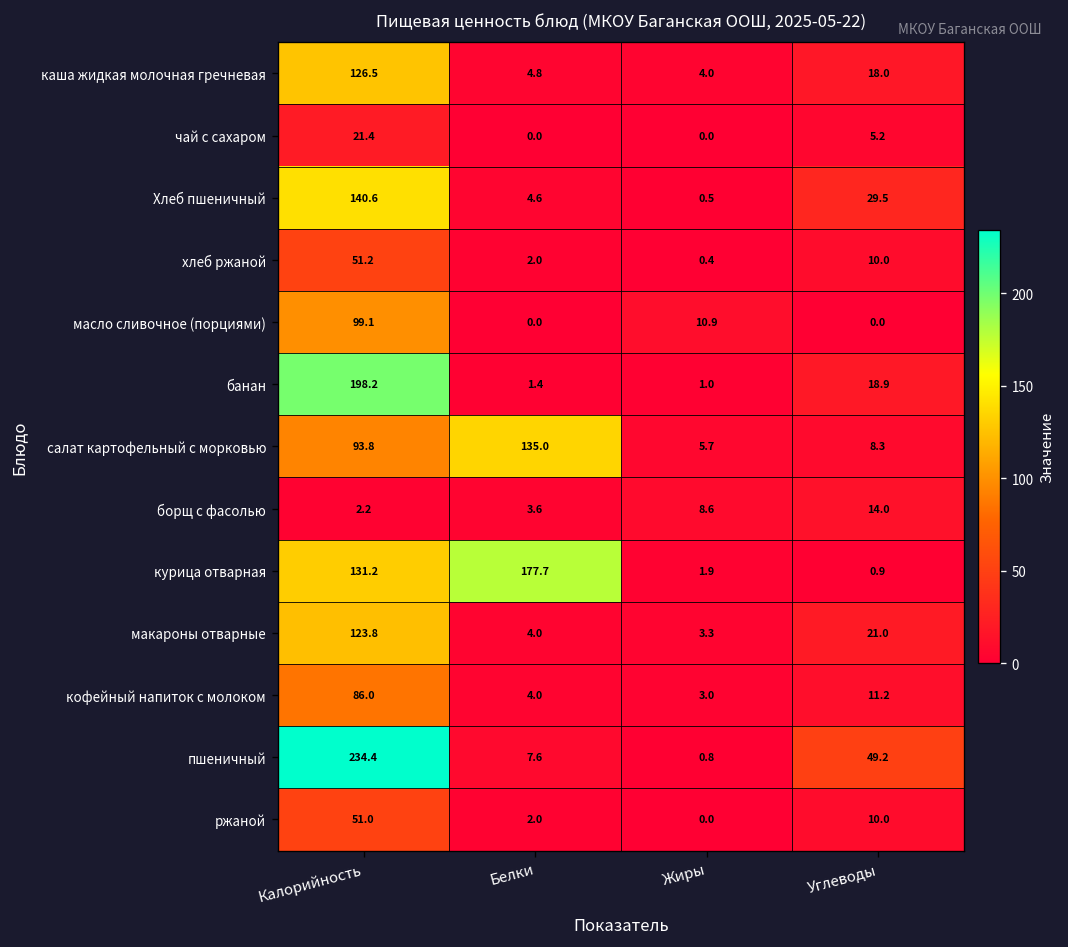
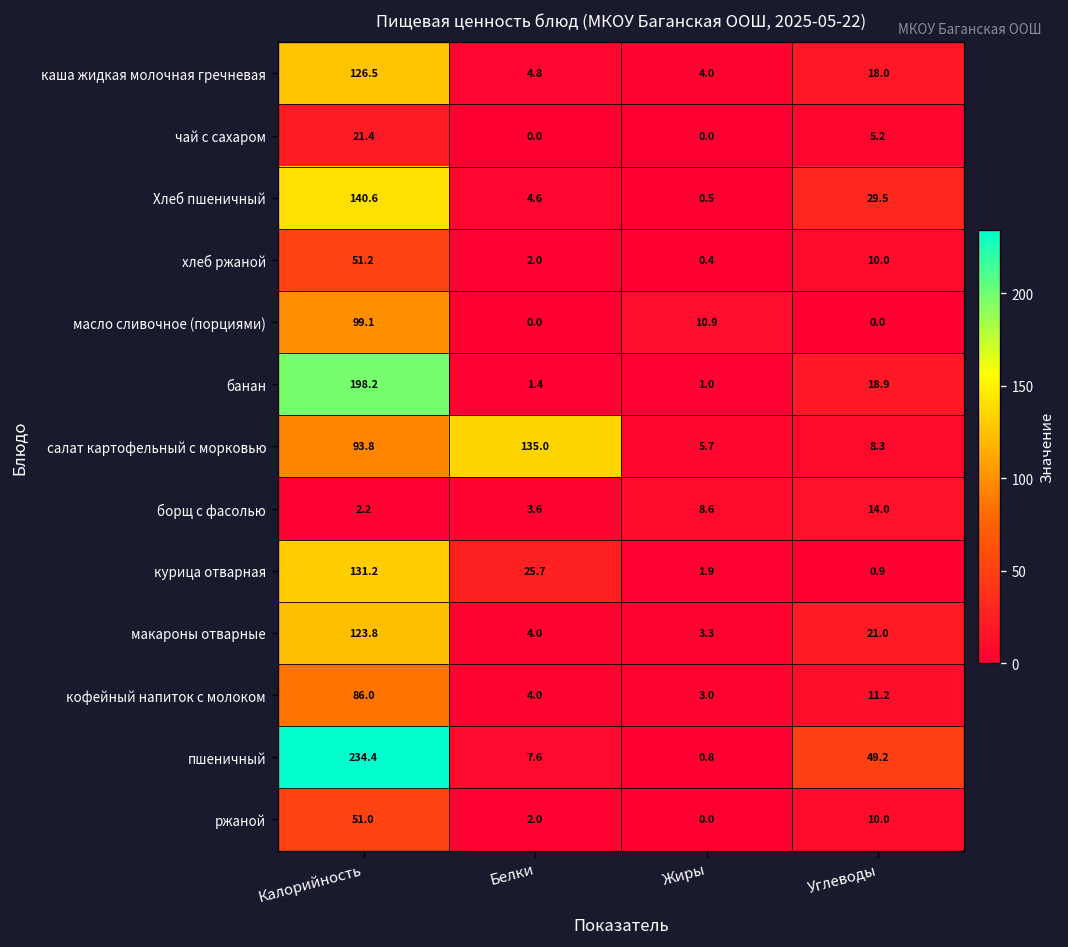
курица отварная, Белки: 177.7 -> 25.7
